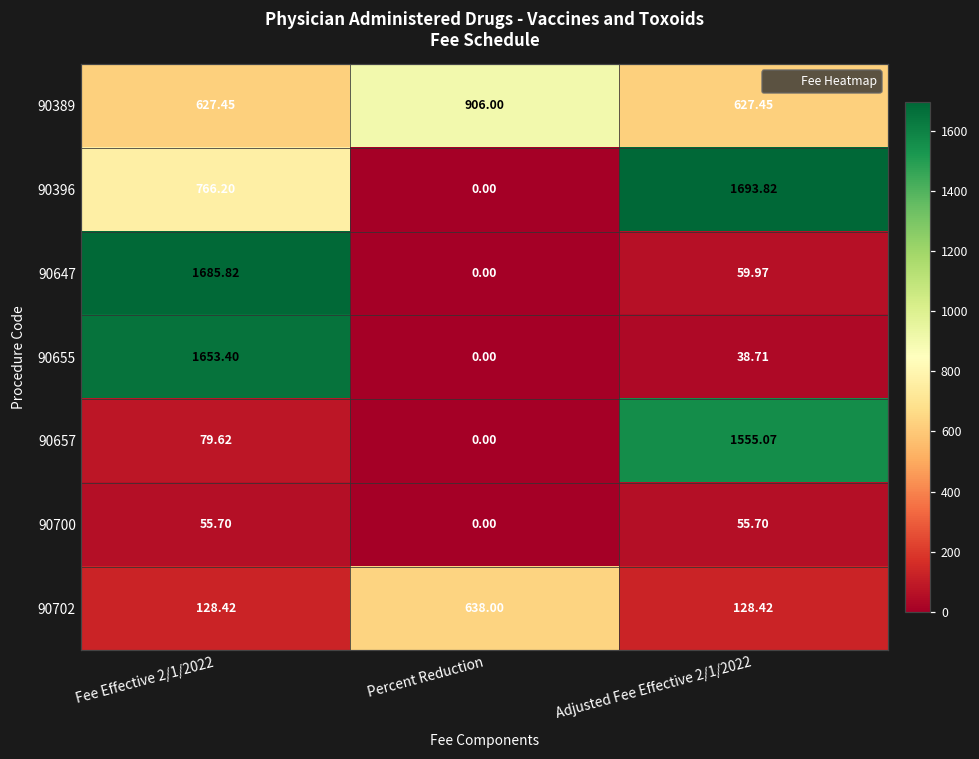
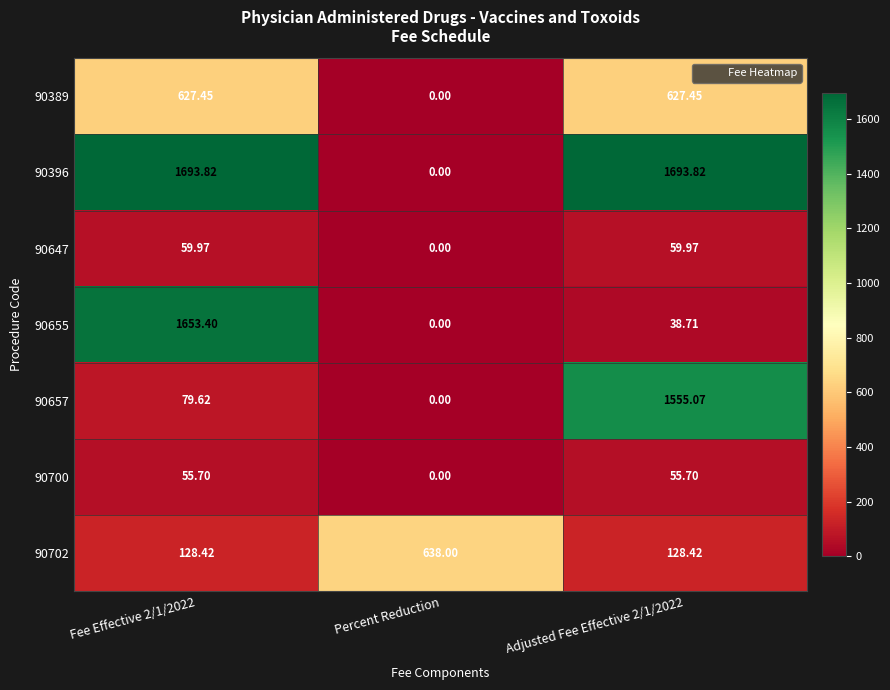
90389, Percent Reduction: 906.00 -> 0.00
90396, Fee Effective 2/1/2022: 766.20 -> 1693.82
90647, Fee Effective 2/1/2022: 1685.82 -> 59.97
